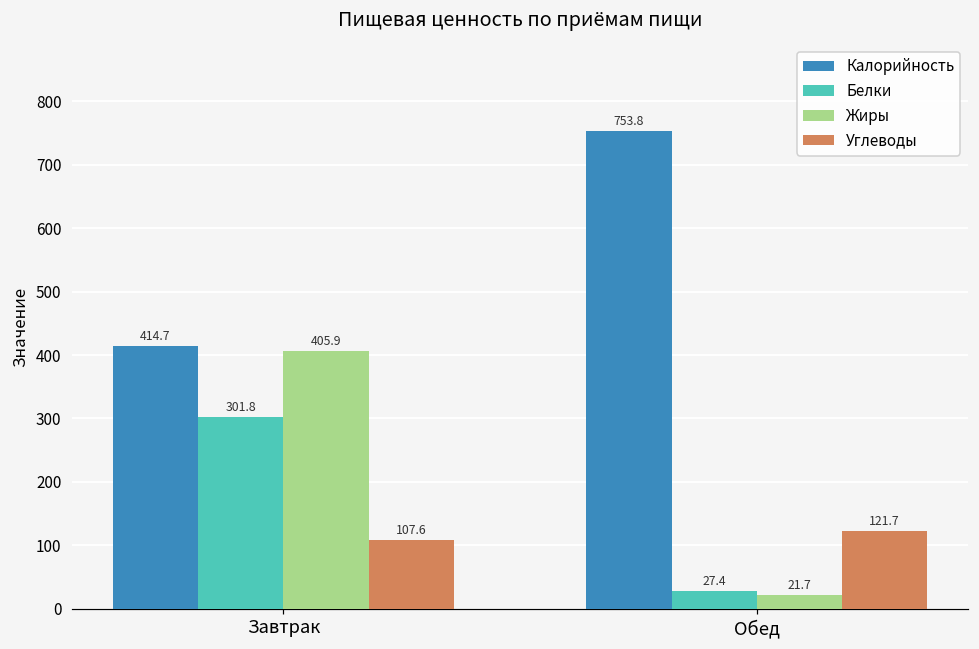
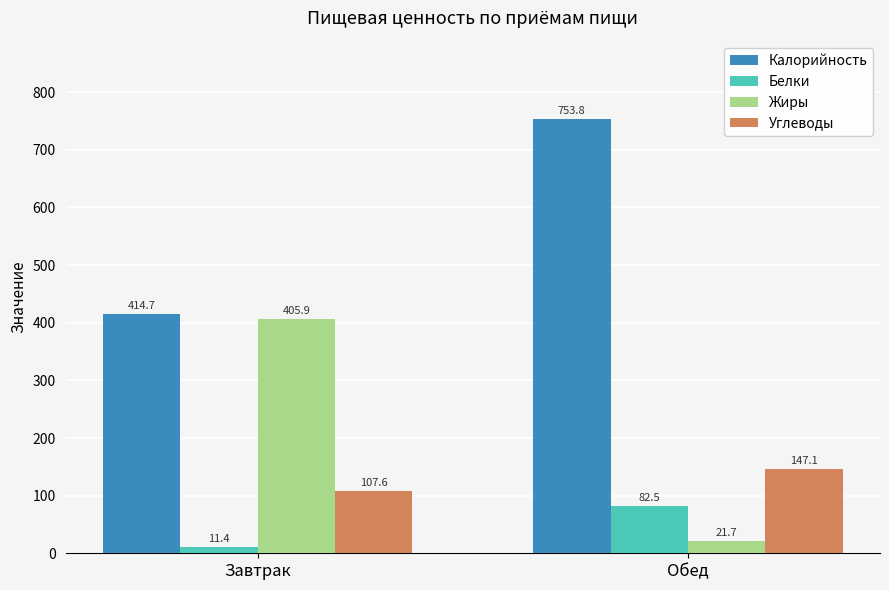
Белки, Завтрак: 301.8 -> 11.4
Белки, Обед: 27.4 -> 82.5
Углеводы, Обед: 121.7 -> 147.1
